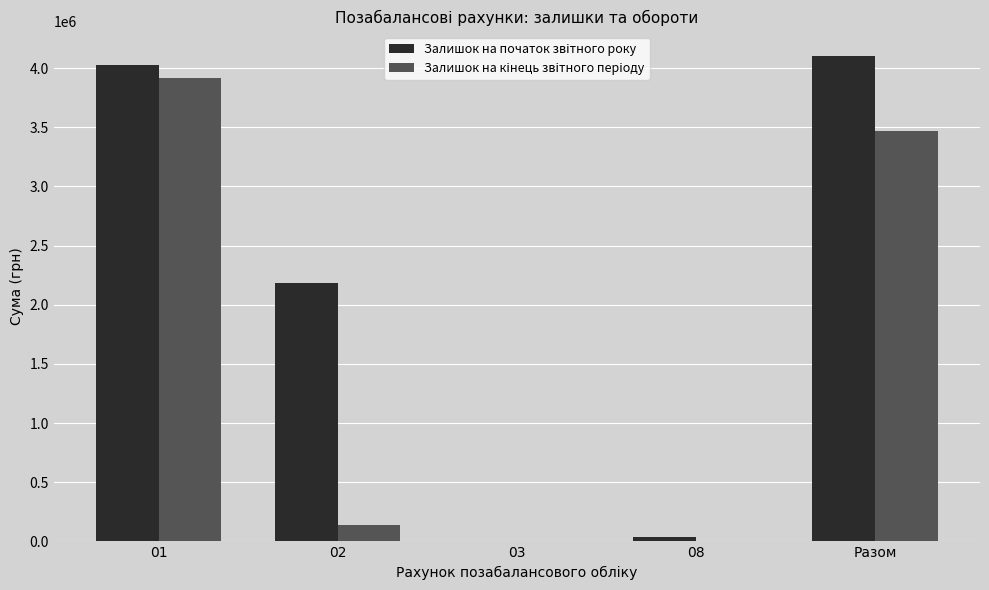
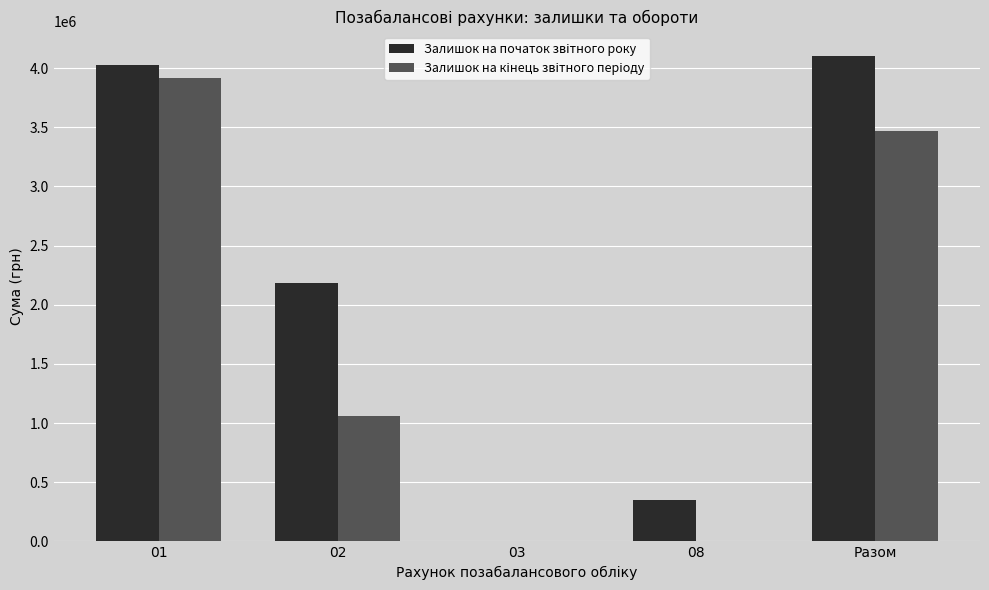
Залишок на кінець звітного періоду, 02: 140000 -> 1060000
Залишок на початок звітного року, 08: 30000 -> 350000
